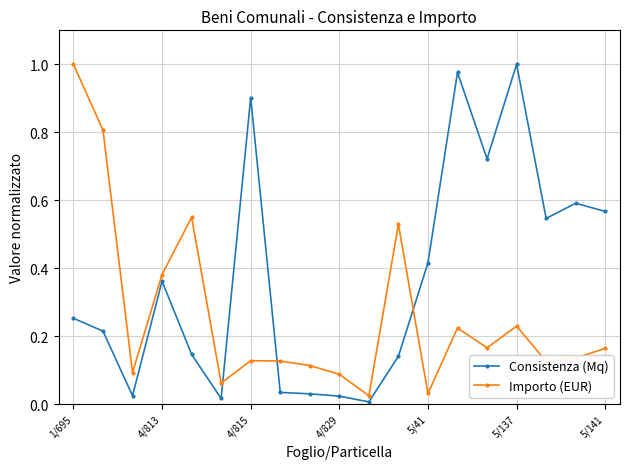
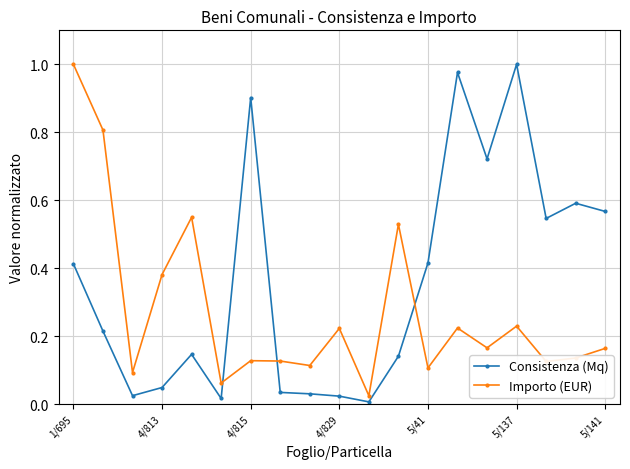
Consistenza (Mq), 1/695: 0.25 -> 0.41
Consistenza (Mq), 4/813: 0.36 -> 0.05
Importo (EUR), 4/829: 0.09 -> 0.22
Importo (EUR), 5/41: 0.03 -> 0.11
